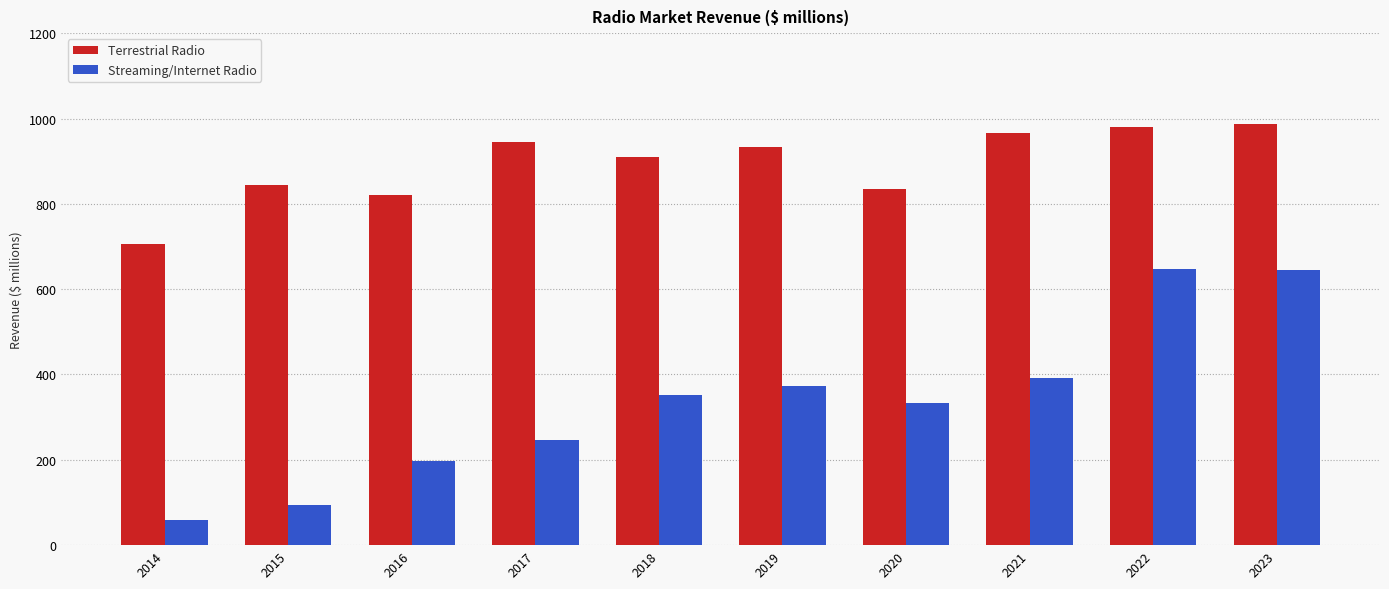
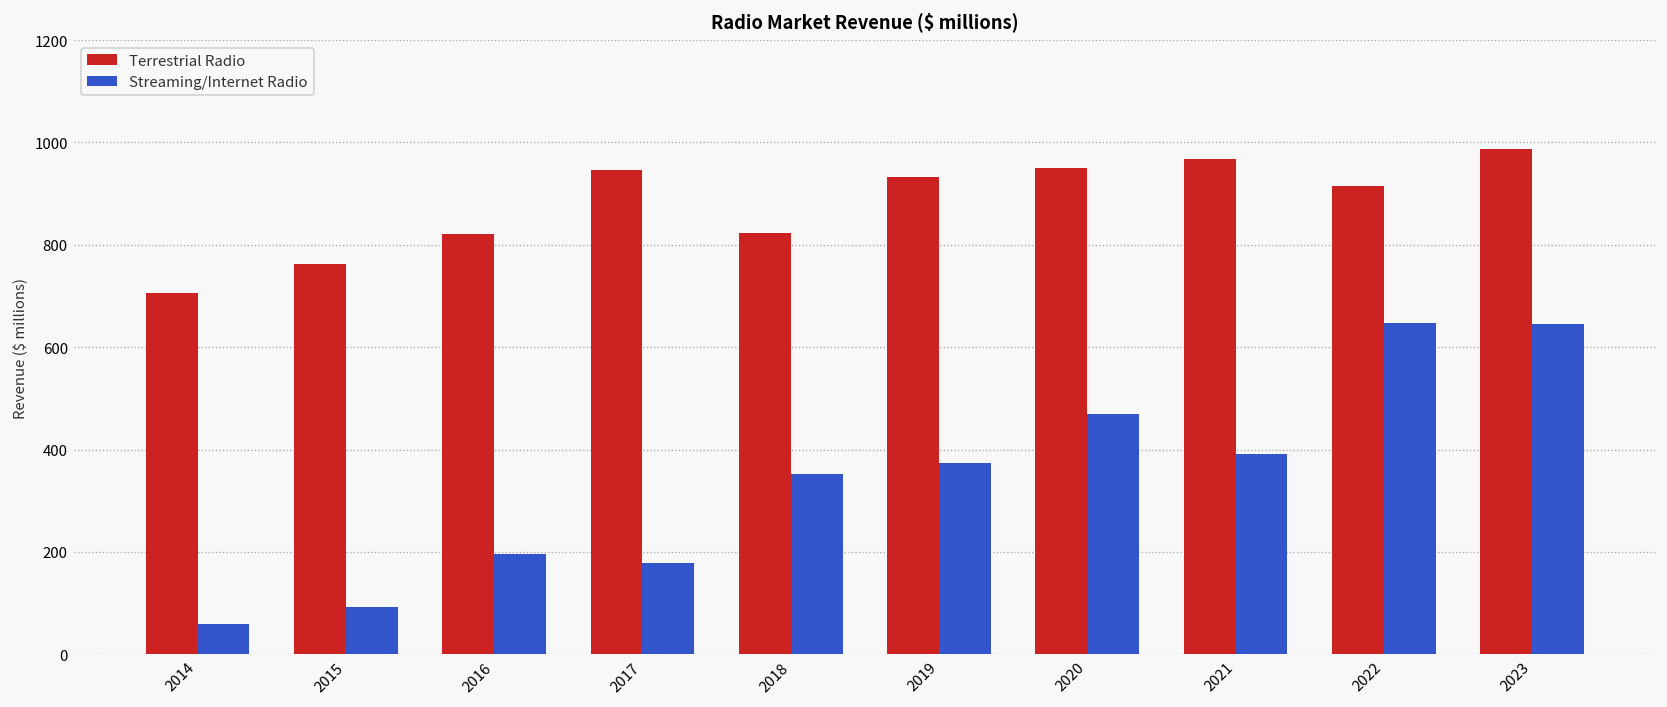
Terrestrial Radio, 2015: 840 -> 760
Streaming/Internet Radio, 2017: 250 -> 180
Terrestrial Radio, 2018: 910 -> 820
Terrestrial Radio, 2020: 830 -> 950
Streaming/Internet Radio, 2020: 330 -> 470
Terrestrial Radio, 2022: 980 -> 920
